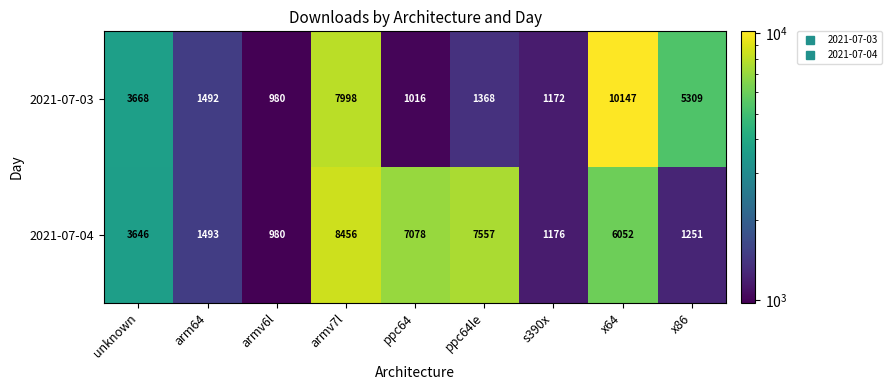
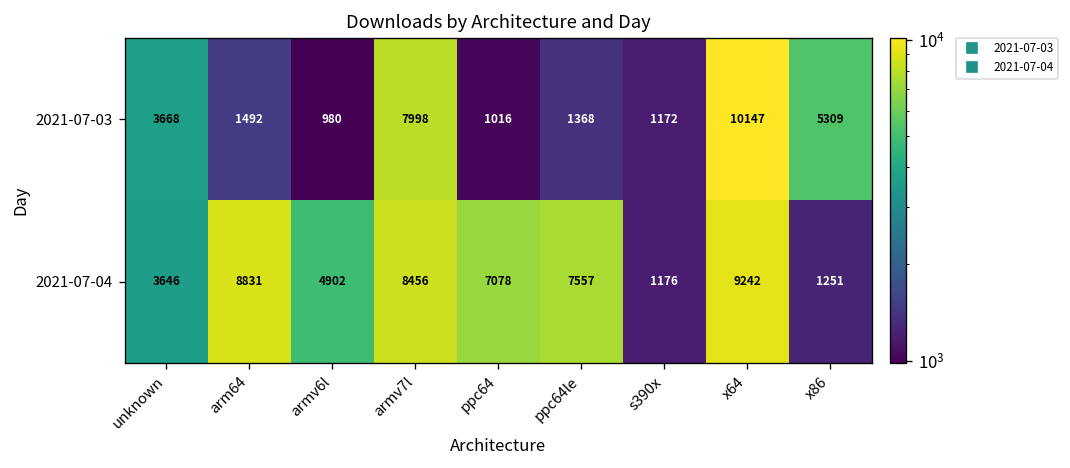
2021-07-04, arm64: 1493 -> 8831
2021-07-04, armv6l: 980 -> 4902
2021-07-04, x64: 6052 -> 9242
